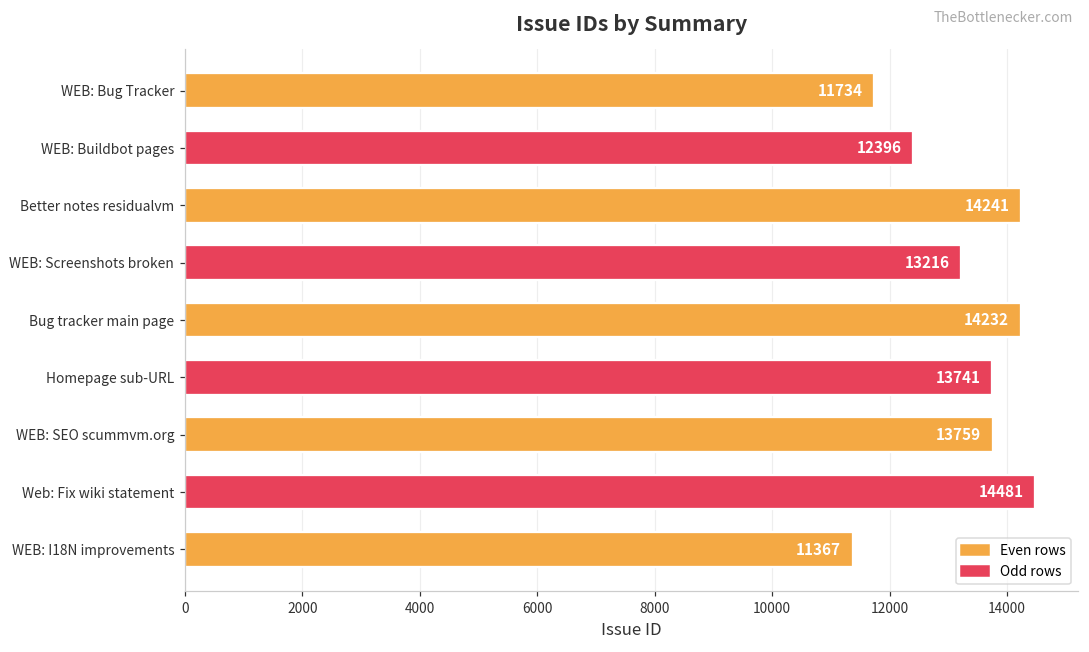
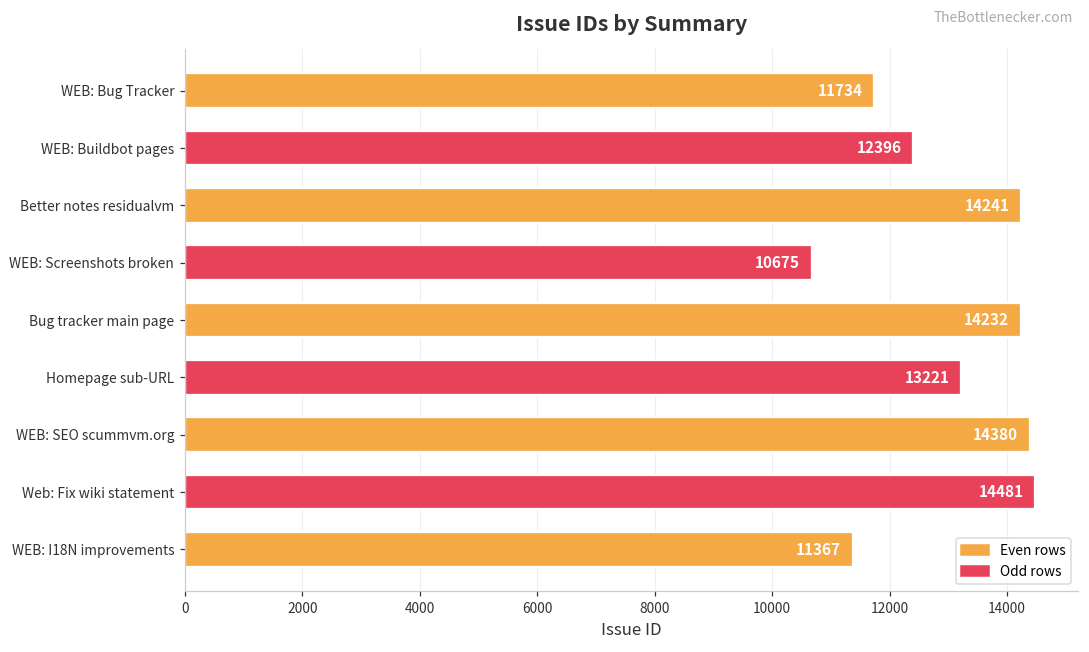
WEB: Screenshots broken: 13216 -> 10675
Homepage sub-URL: 13741 -> 13221
WEB: SEO scummvm.org: 13759 -> 14380
